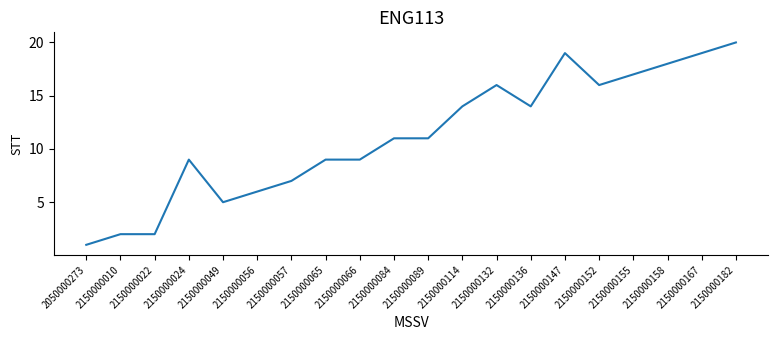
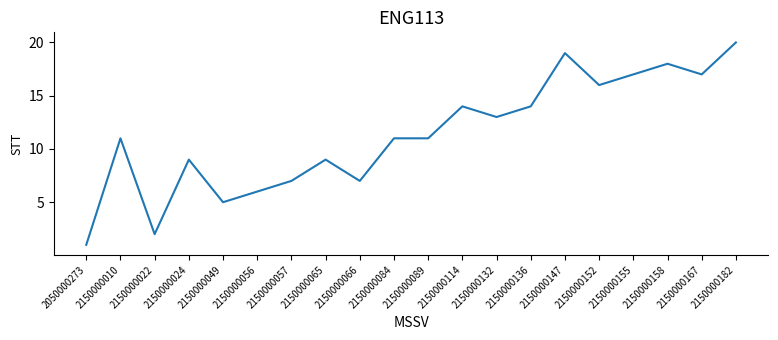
2150000010: 2 -> 11
2150000066: 9 -> 7
2150000132: 16 -> 13
2150000167: 19 -> 17
